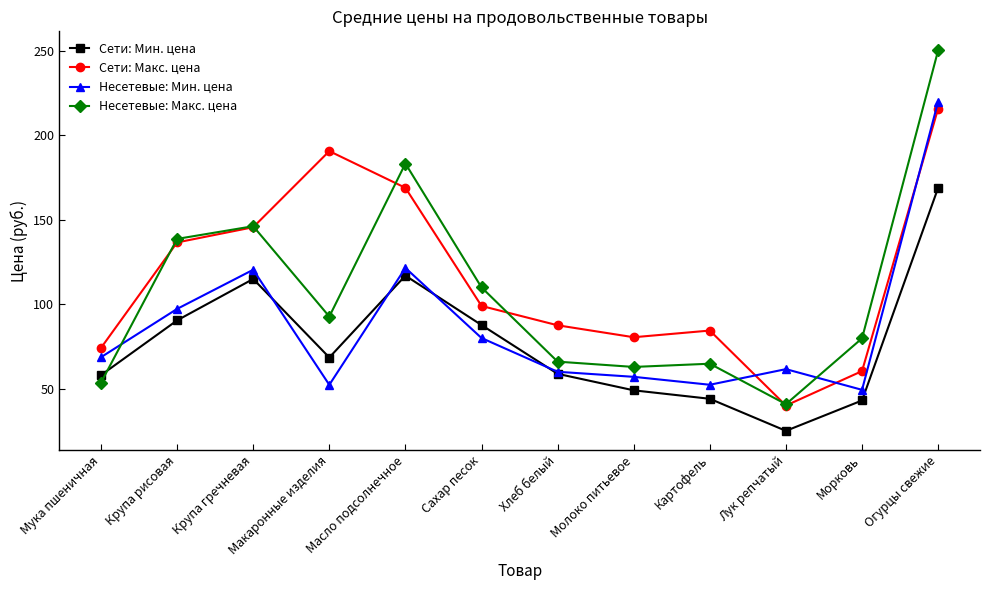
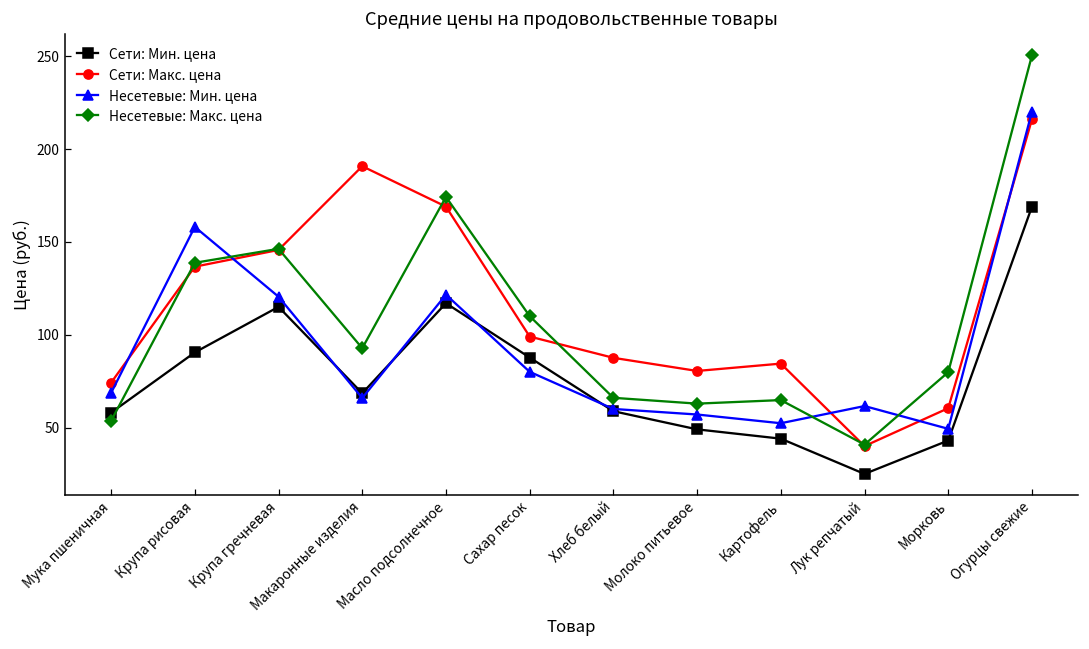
Несетевые: Мин. цена, Крупа рисовая: 97 -> 158
Несетевые: Мин. цена, Макаронные изделия: 52 -> 66
Несетевые: Макс. цена, Масло подсолнечное: 183 -> 174
